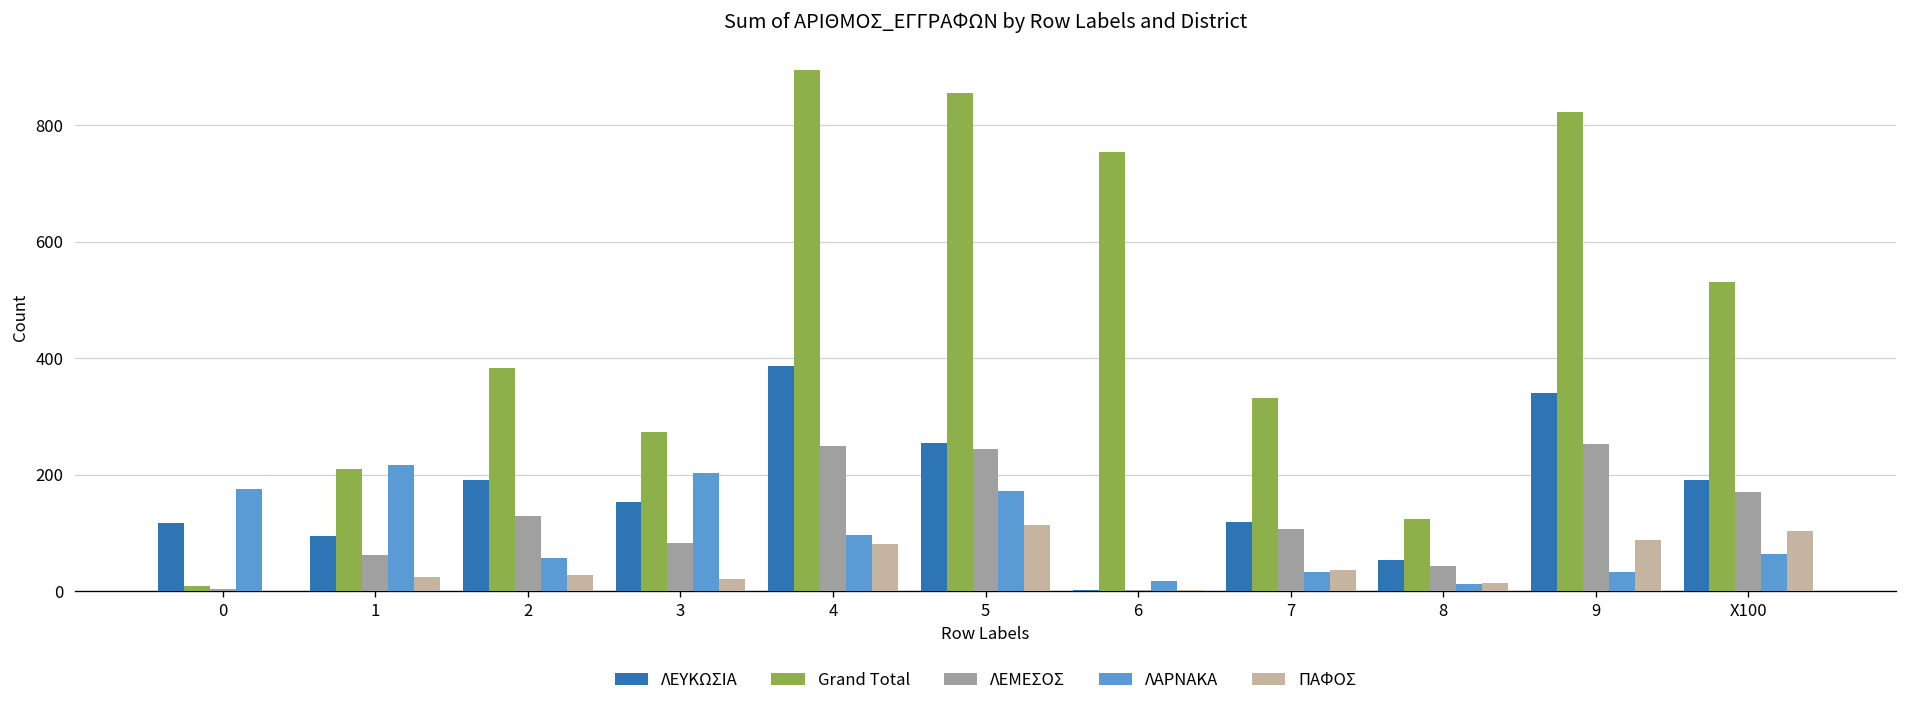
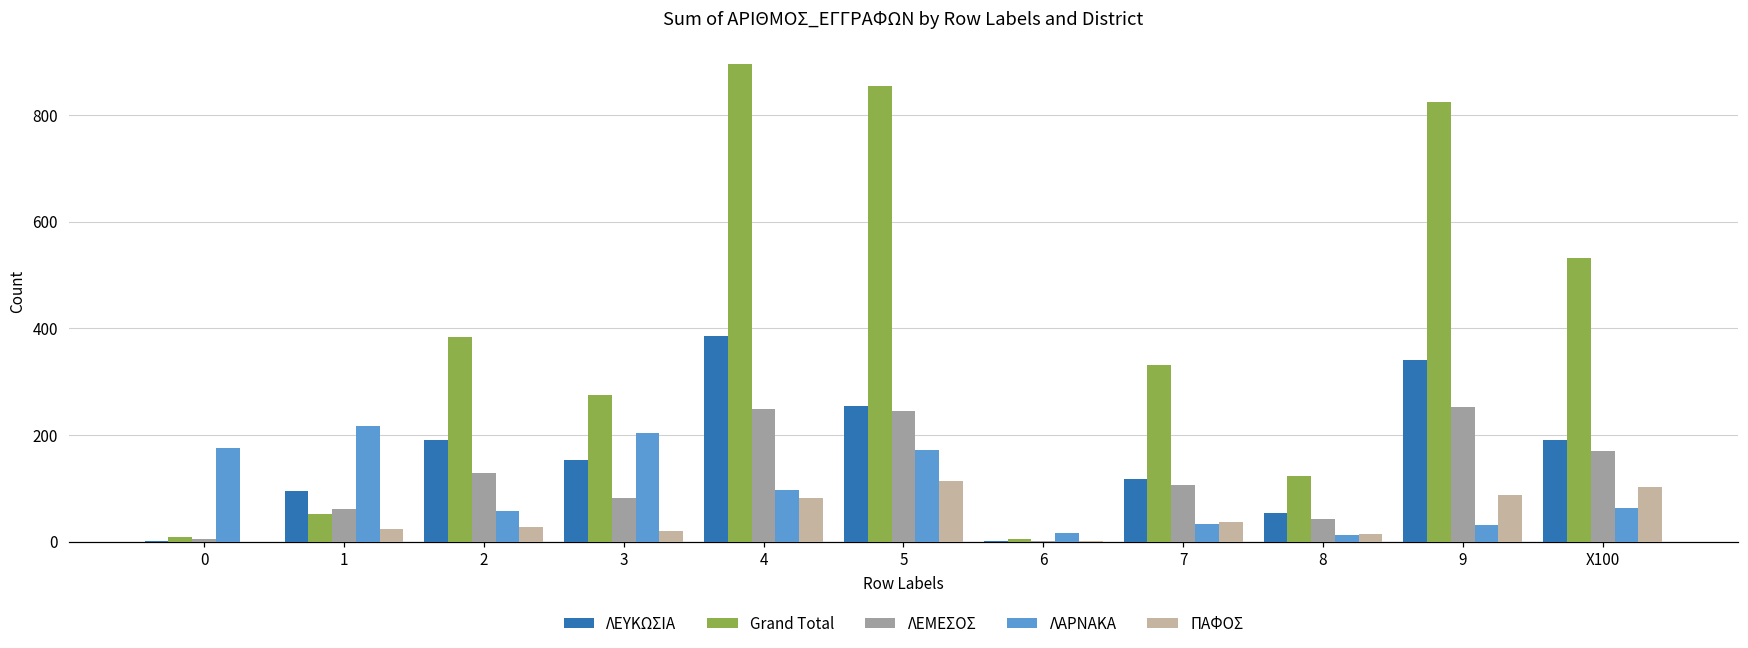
ΛΕΥΚΩΣΙΑ, 0: 120 -> 0
Grand Total, 1: 210 -> 50
Grand Total, 6: 750 -> 10
